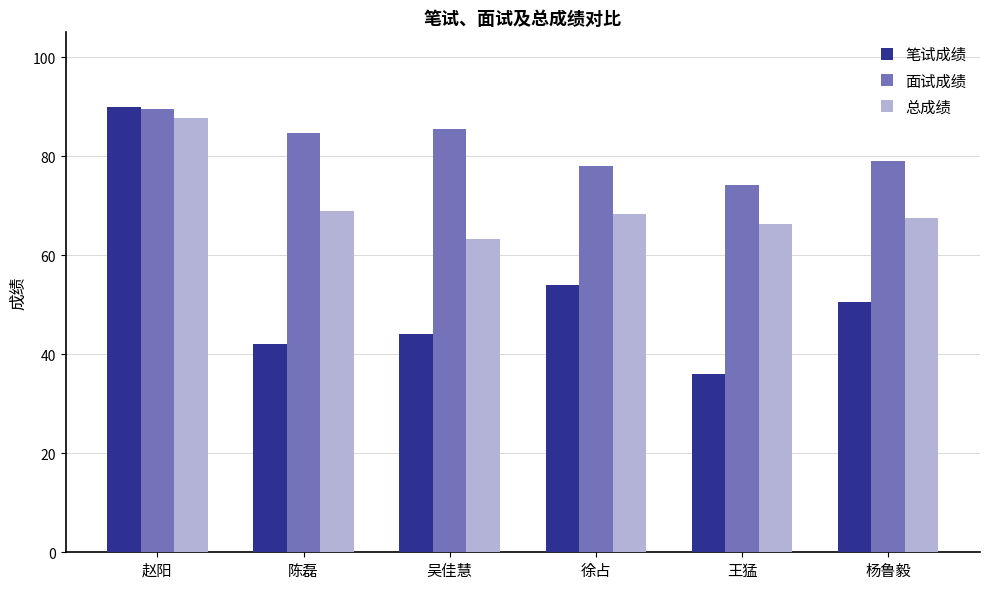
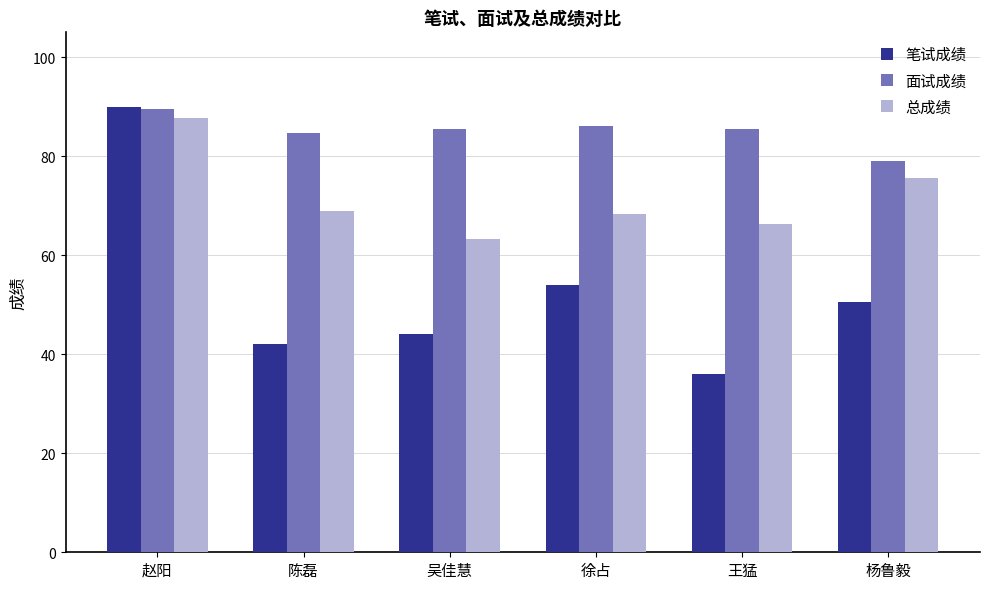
面试成绩, 徐占: 78 -> 86
面试成绩, 王猛: 74 -> 85
总成绩, 杨鲁毅: 68 -> 76
